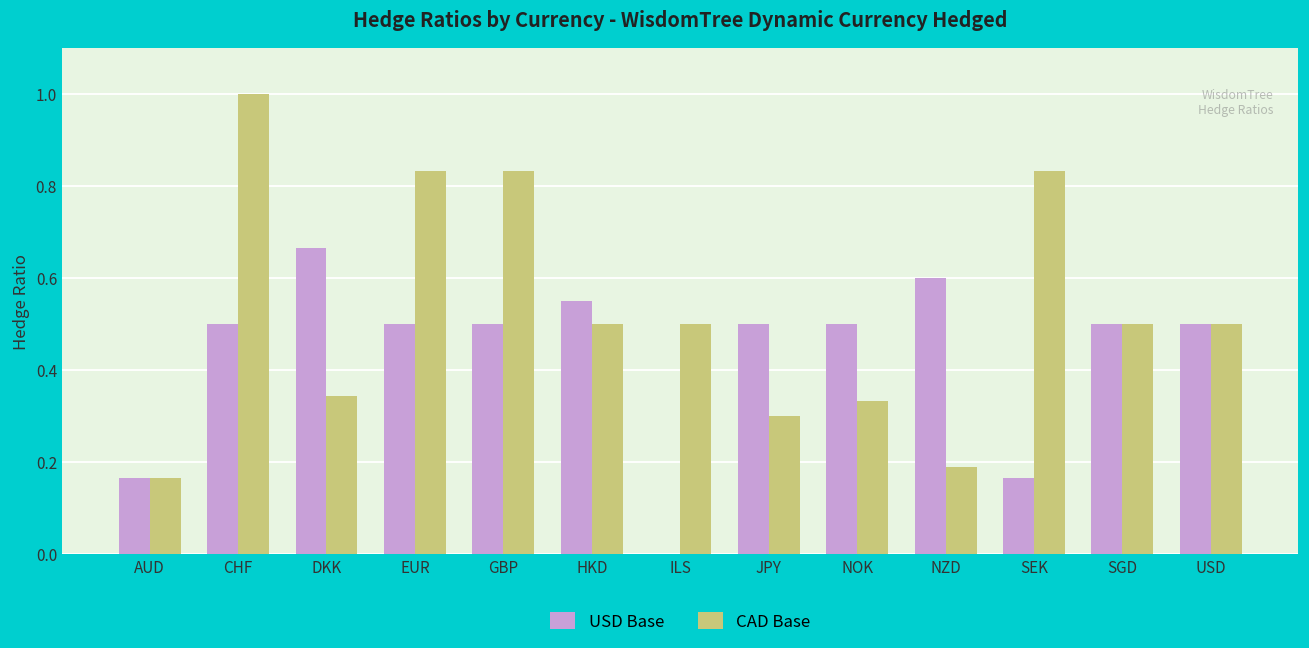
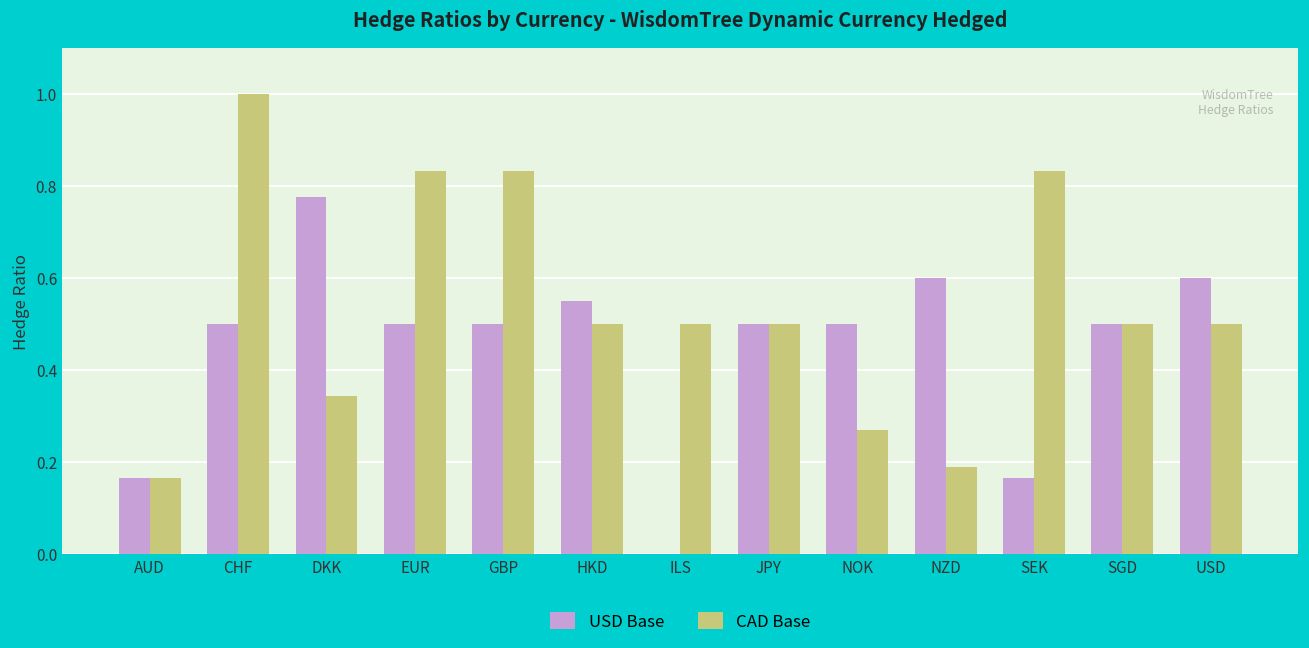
USD Base, DKK: 0.67 -> 0.78
CAD Base, JPY: 0.3 -> 0.5
CAD Base, NOK: 0.33 -> 0.27
USD Base, USD: 0.5 -> 0.6
